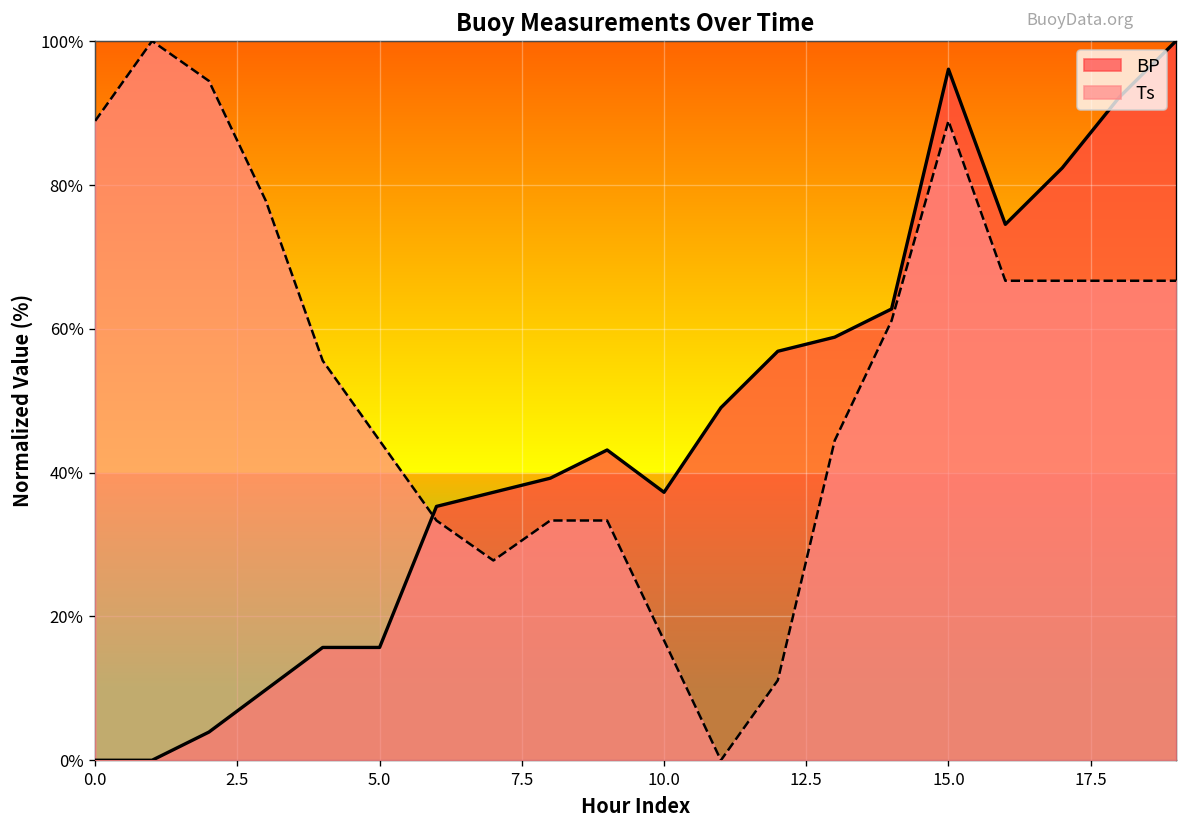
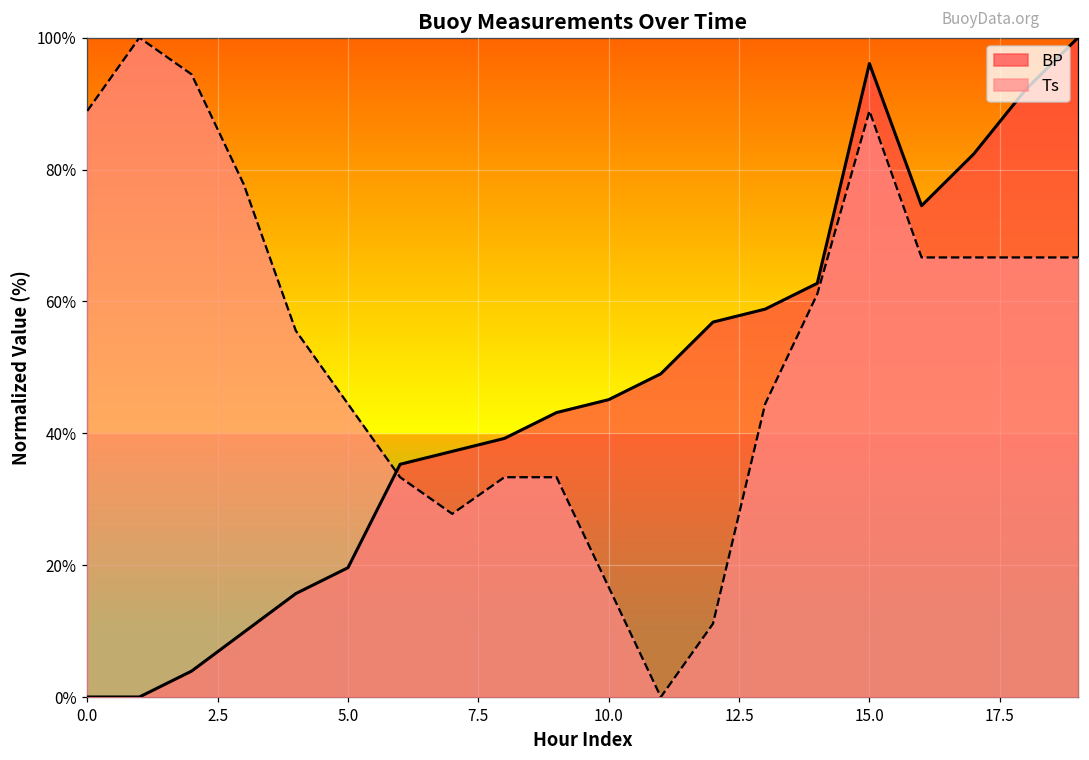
BP, 5.0: 16% -> 20%
BP, 10.0: 37% -> 45%
